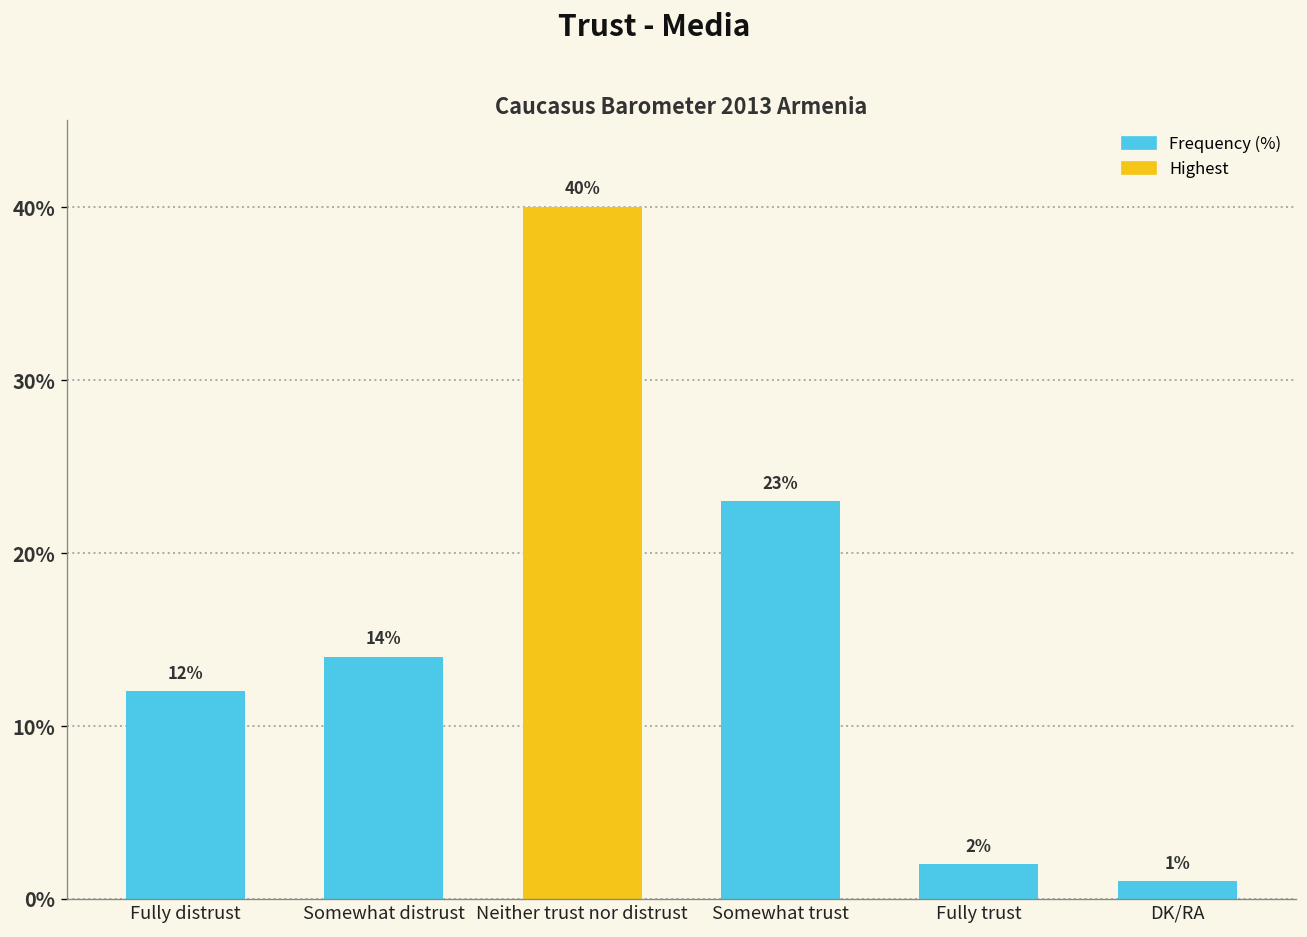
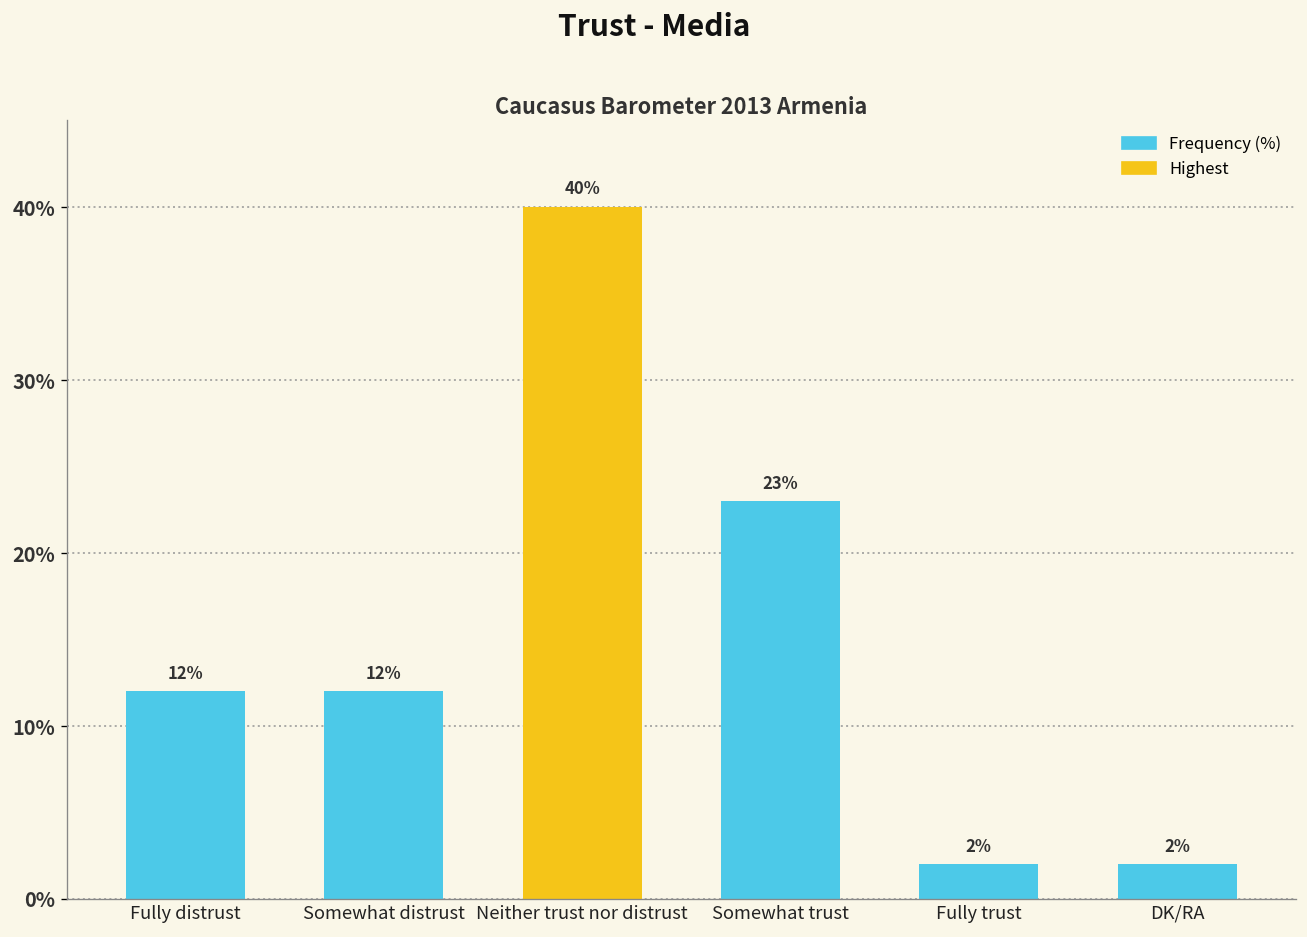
Somewhat distrust: 14% -> 12%
DK/RA: 1% -> 2%
